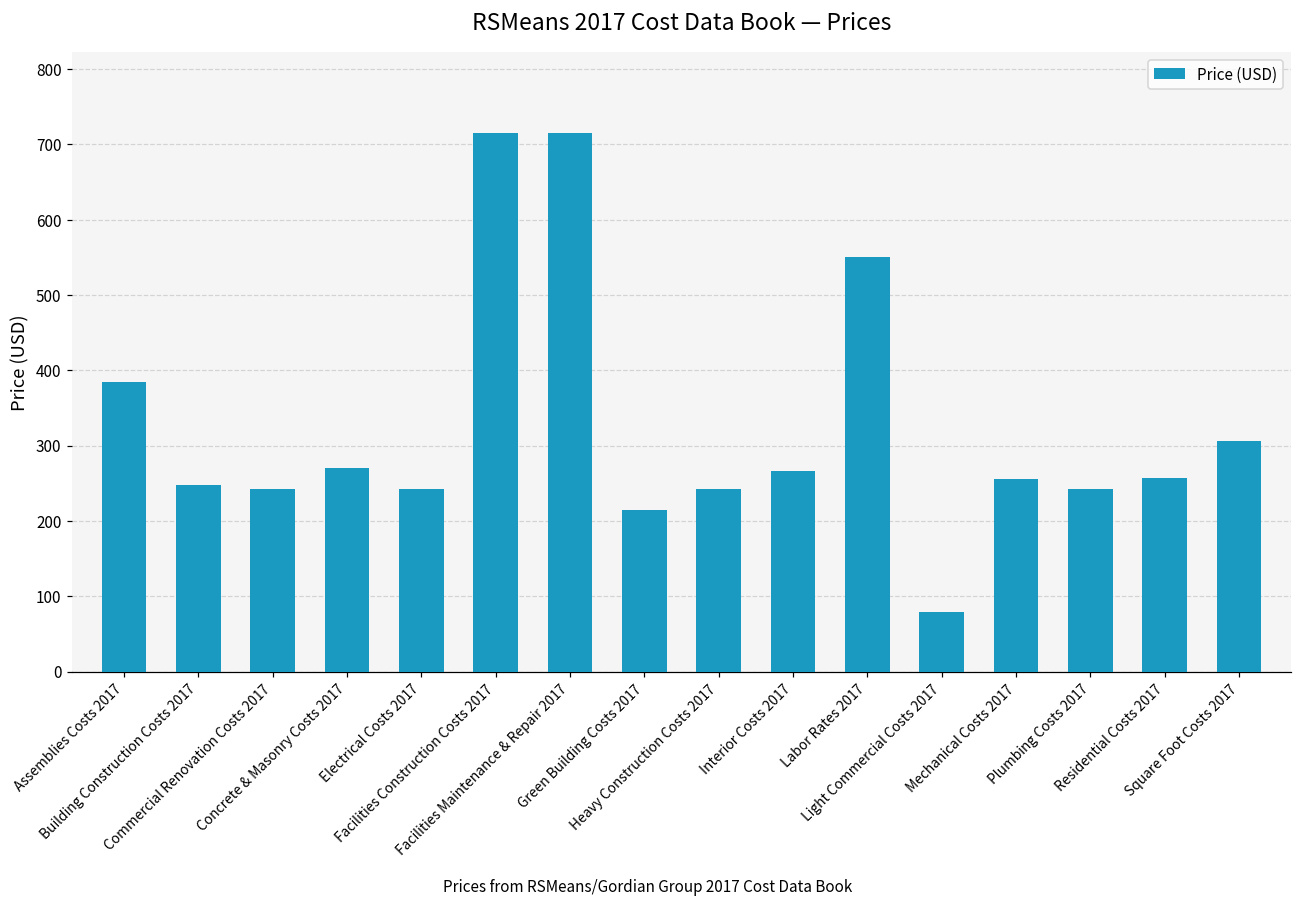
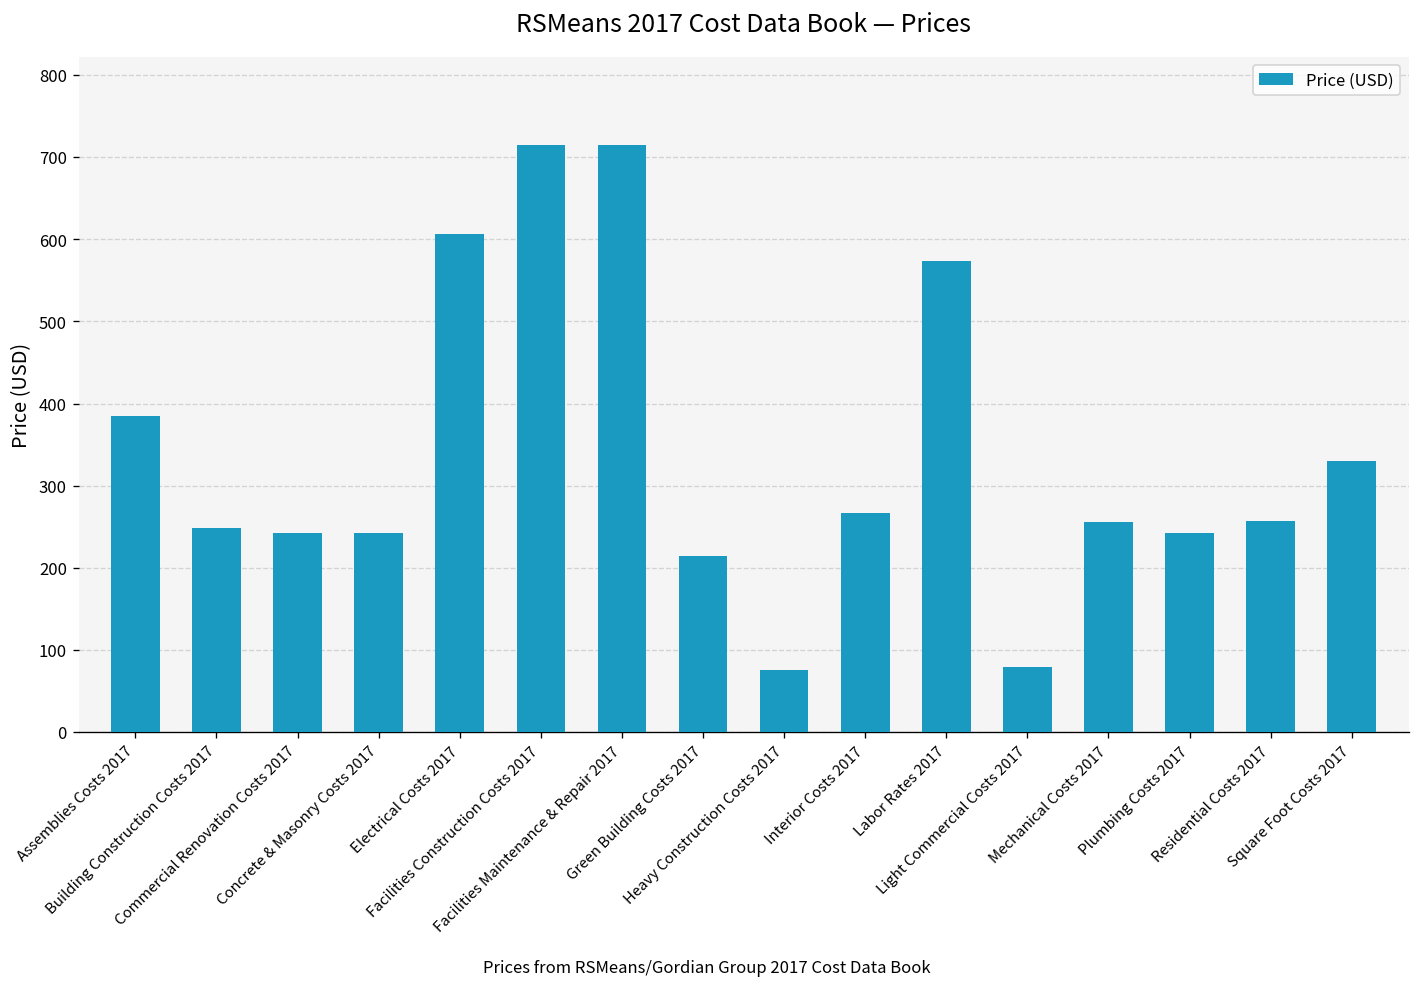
Concrete & Masonry Costs 2017: 270 -> 240
Electrical Costs 2017: 240 -> 610
Heavy Construction Costs 2017: 240 -> 80
Labor Rates 2017: 550 -> 570
Square Foot Costs 2017: 310 -> 330
